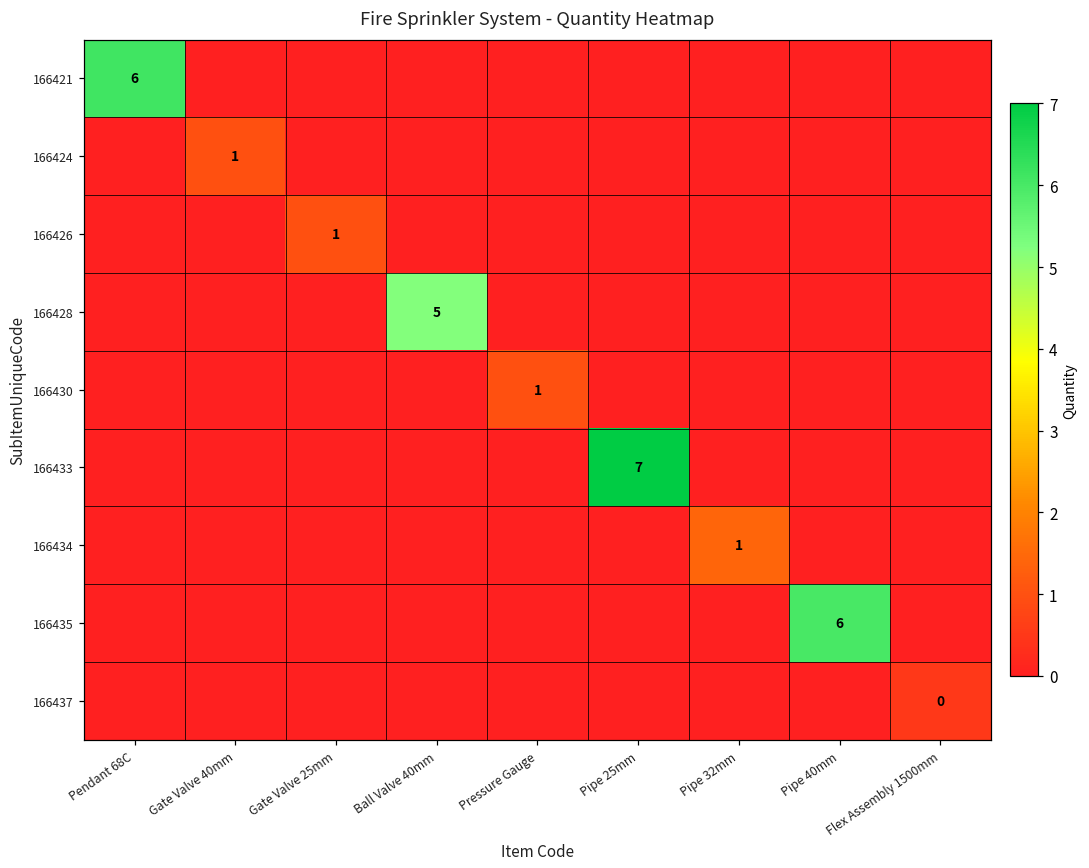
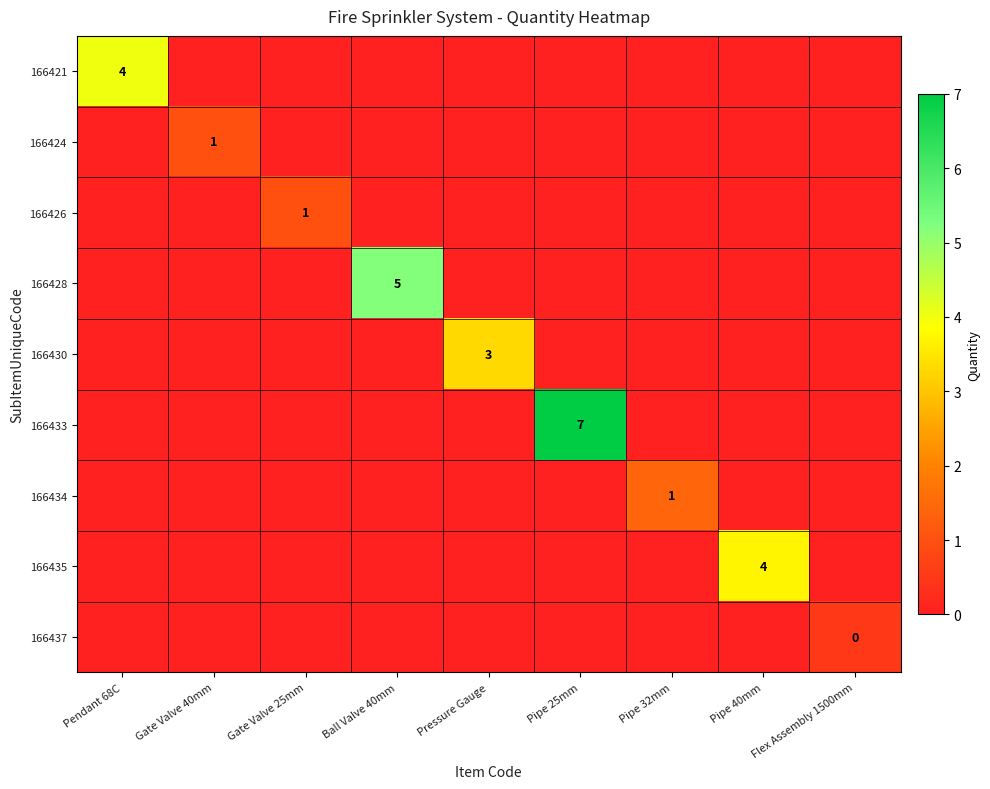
166421, Pendant 68C: 6 -> 4
166430, Pressure Gauge: 1 -> 3
166435, Pipe 40mm: 6 -> 4
